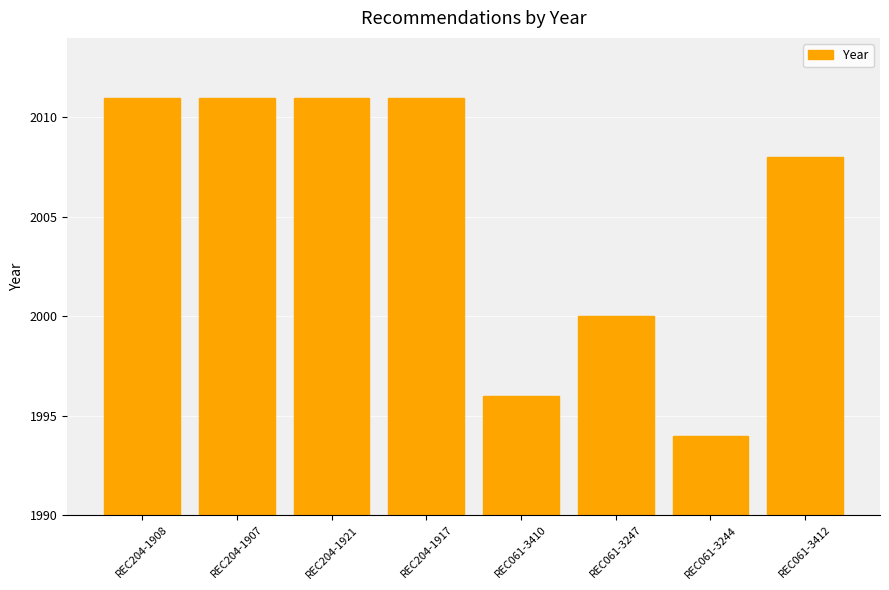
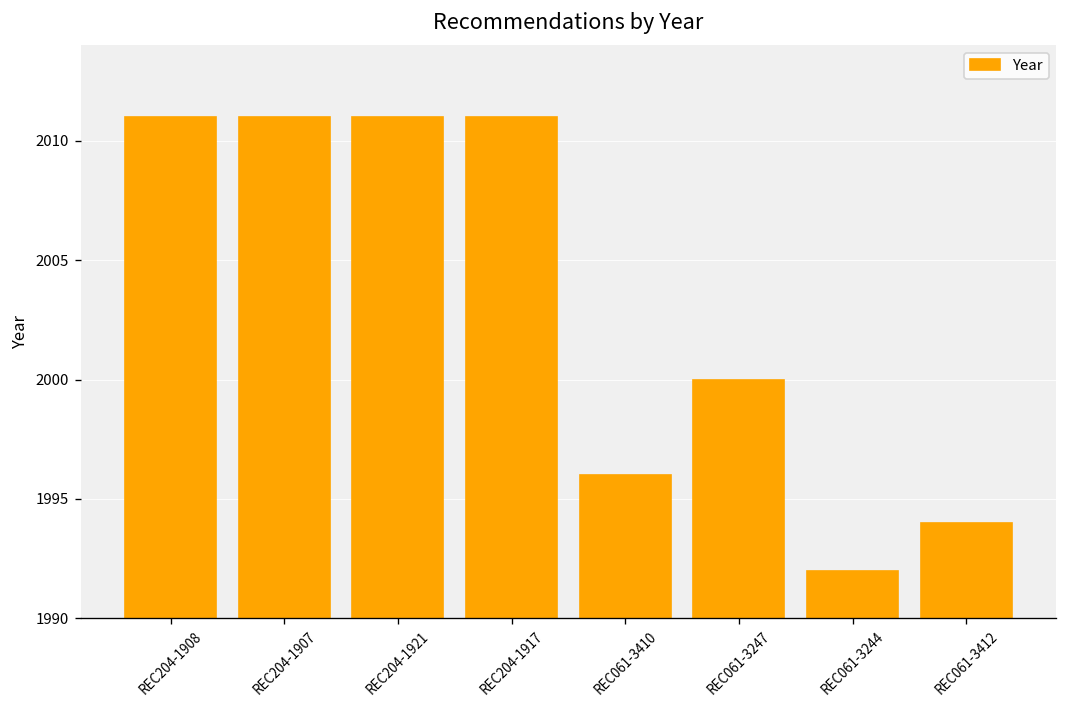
REC061-3244: 1994 -> 1992
REC061-3412: 2008 -> 1994
